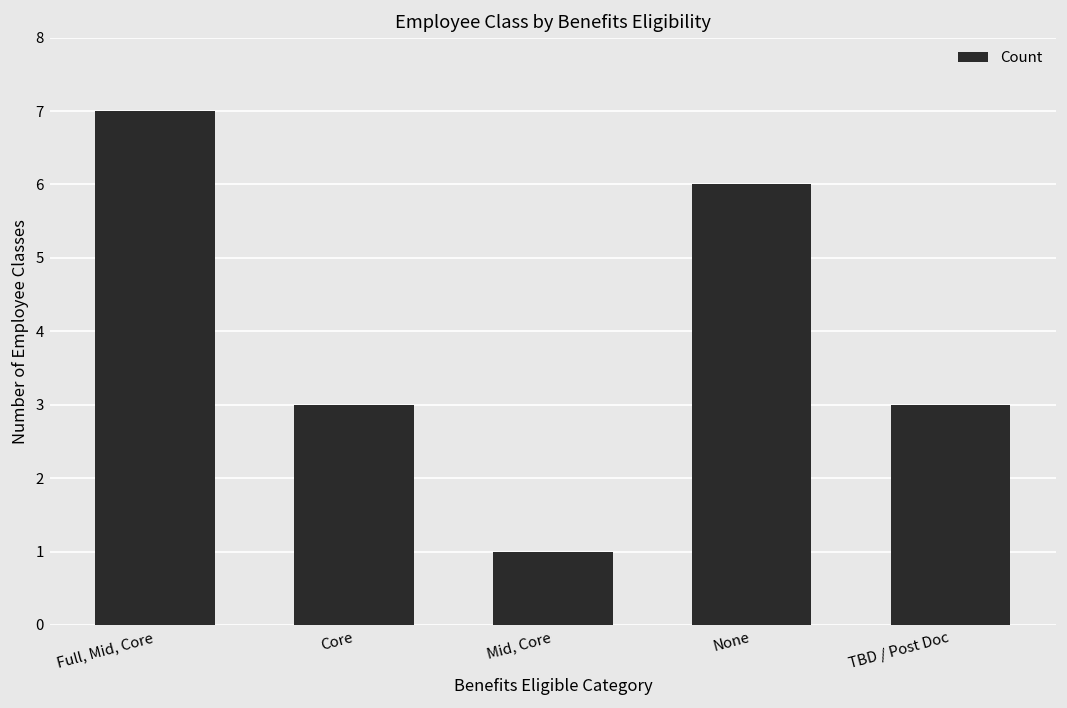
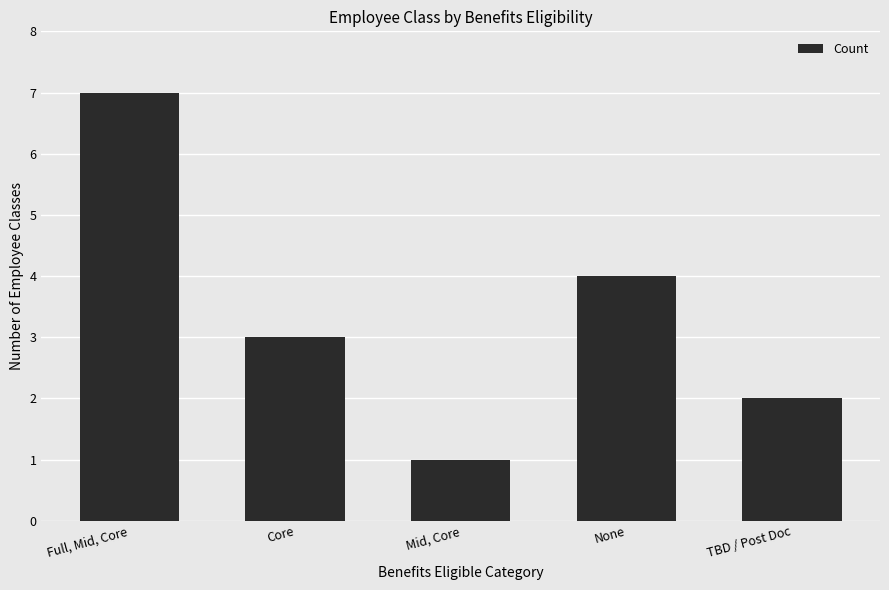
None: 6 -> 4
TBD / Post Doc: 3 -> 2
